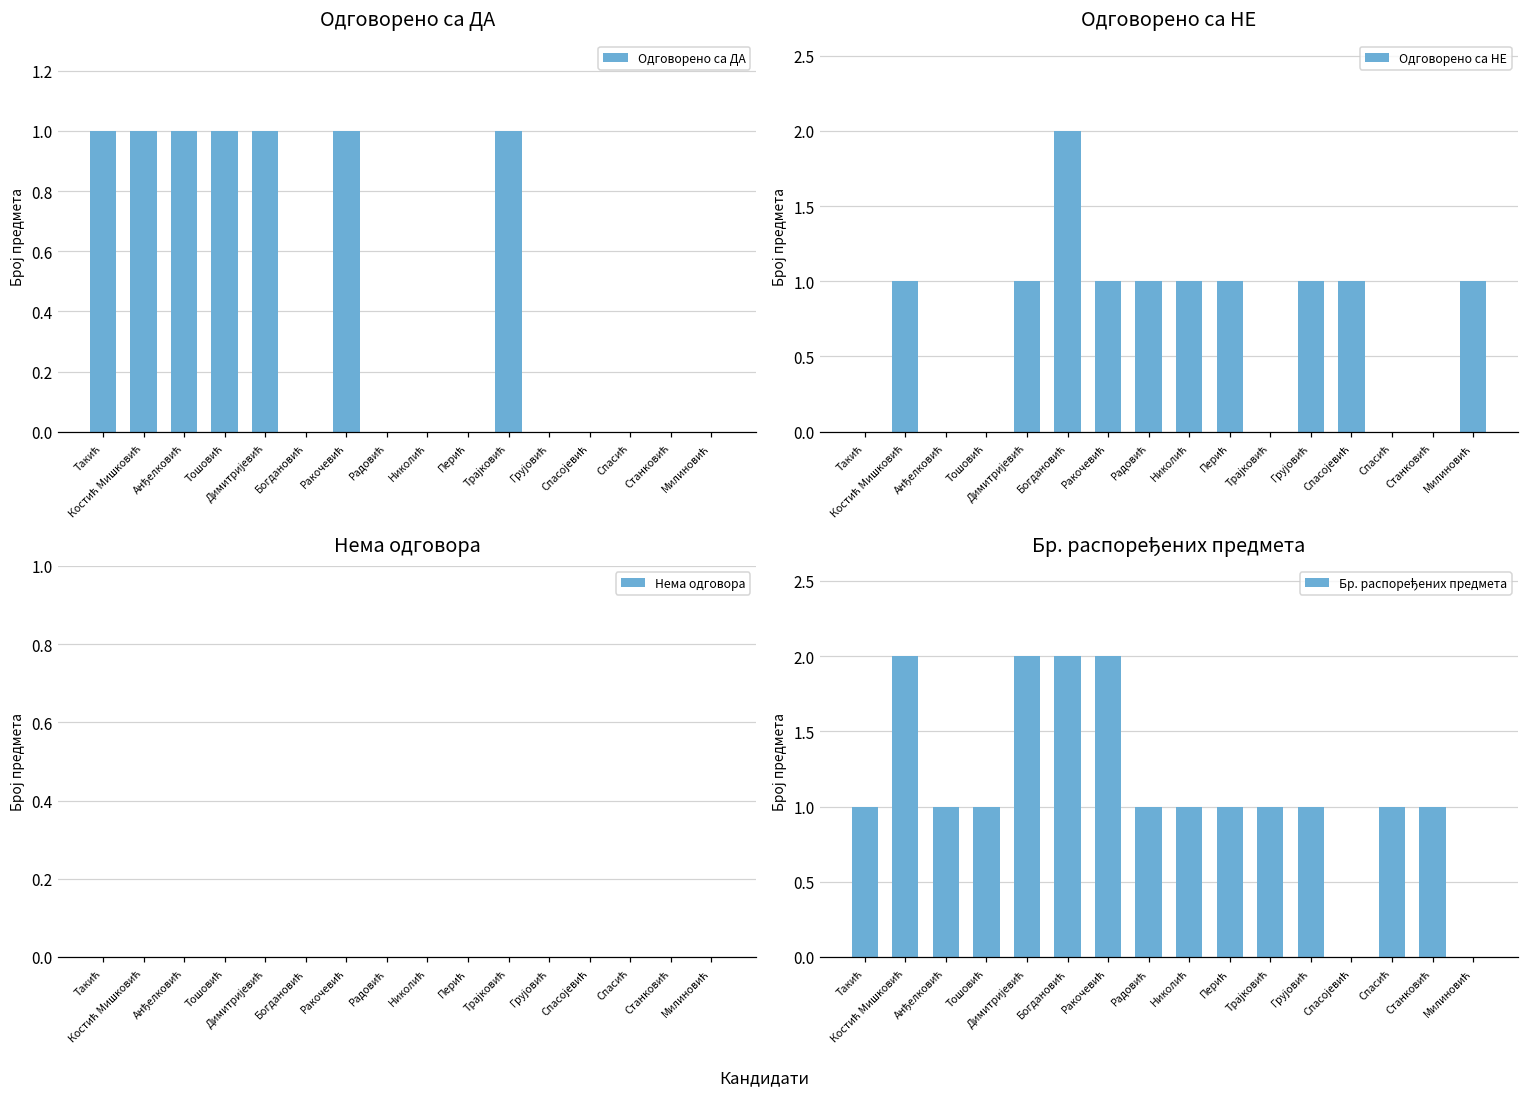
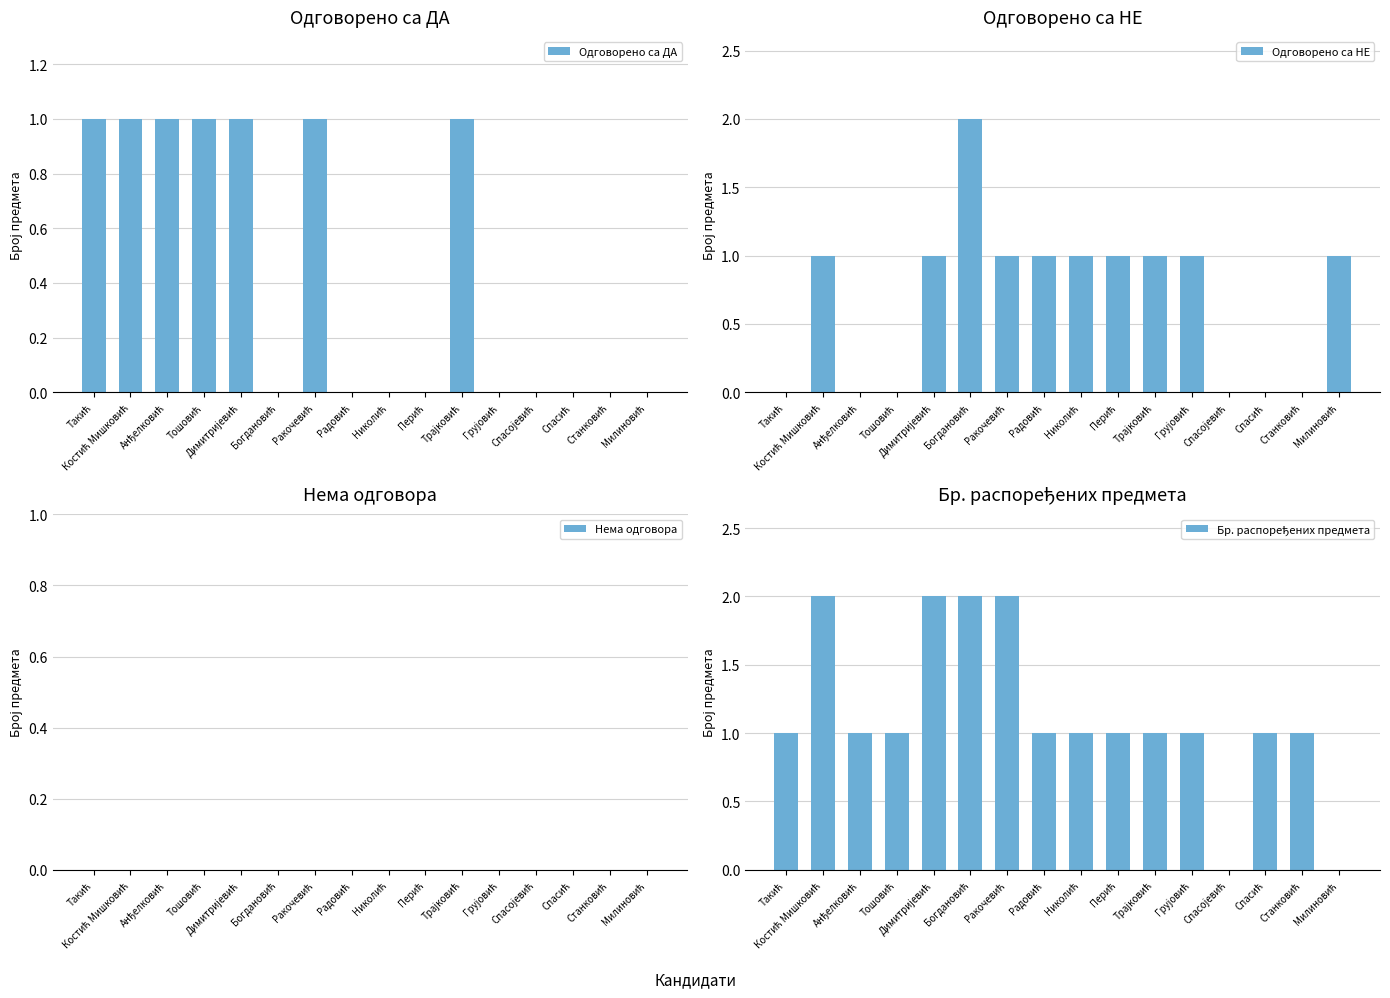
Одговорено са НЕ, Трајковић: 0 -> 1
Одговорено са НЕ, Спасојевић: 1 -> 0
